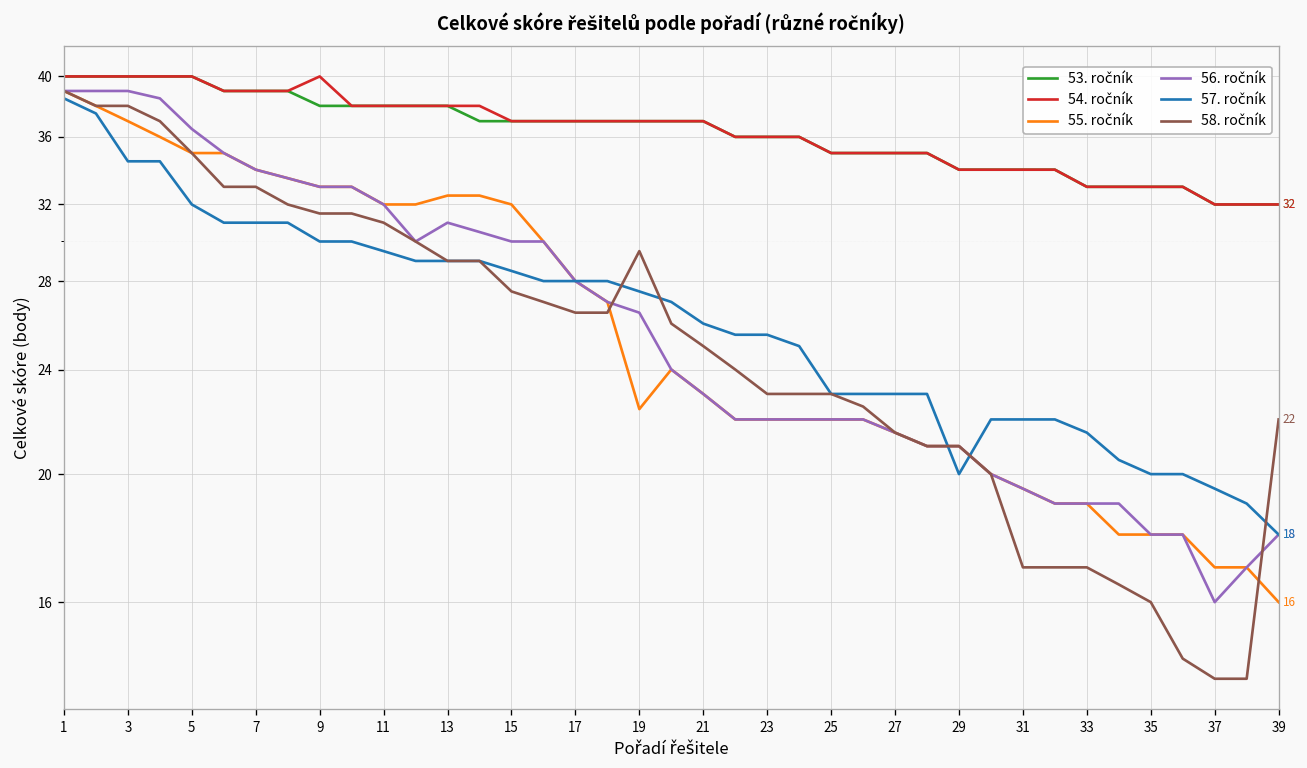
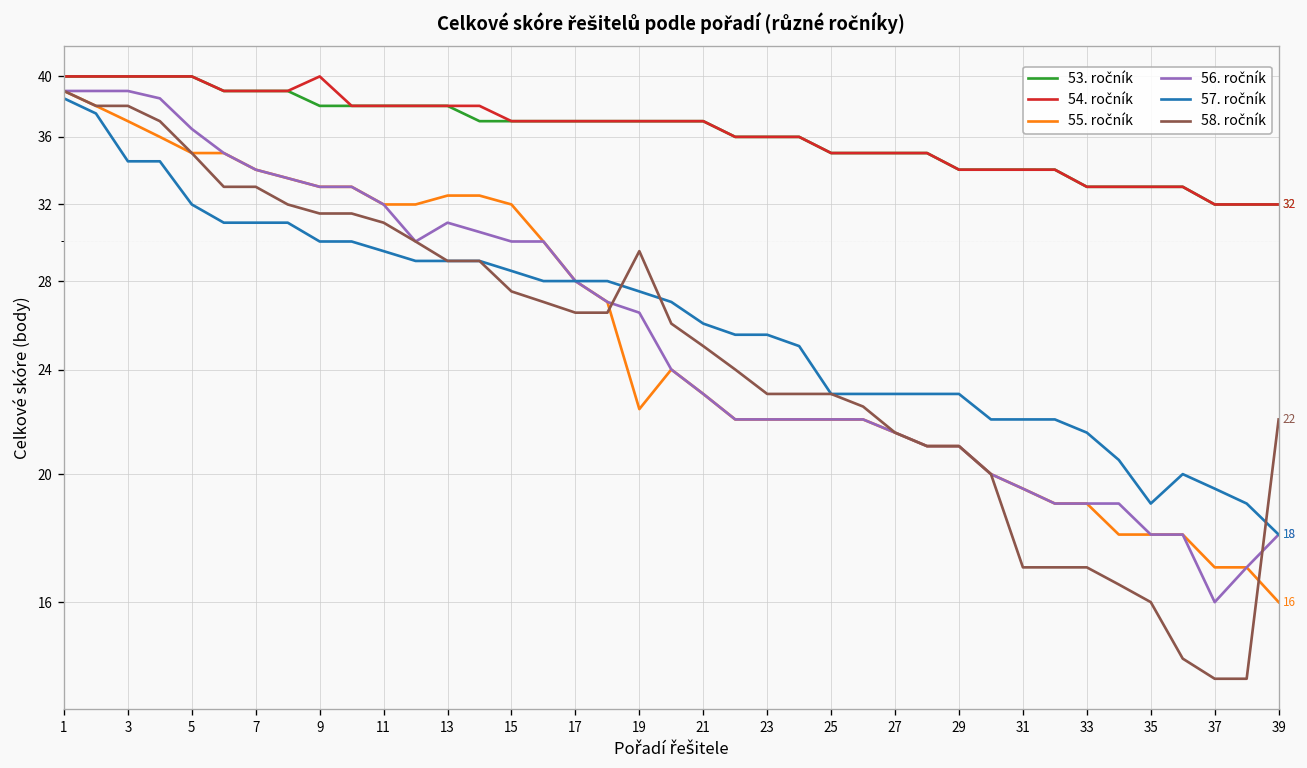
57. ročník, 29: 20 -> 23
57. ročník, 35: 20 -> 19
